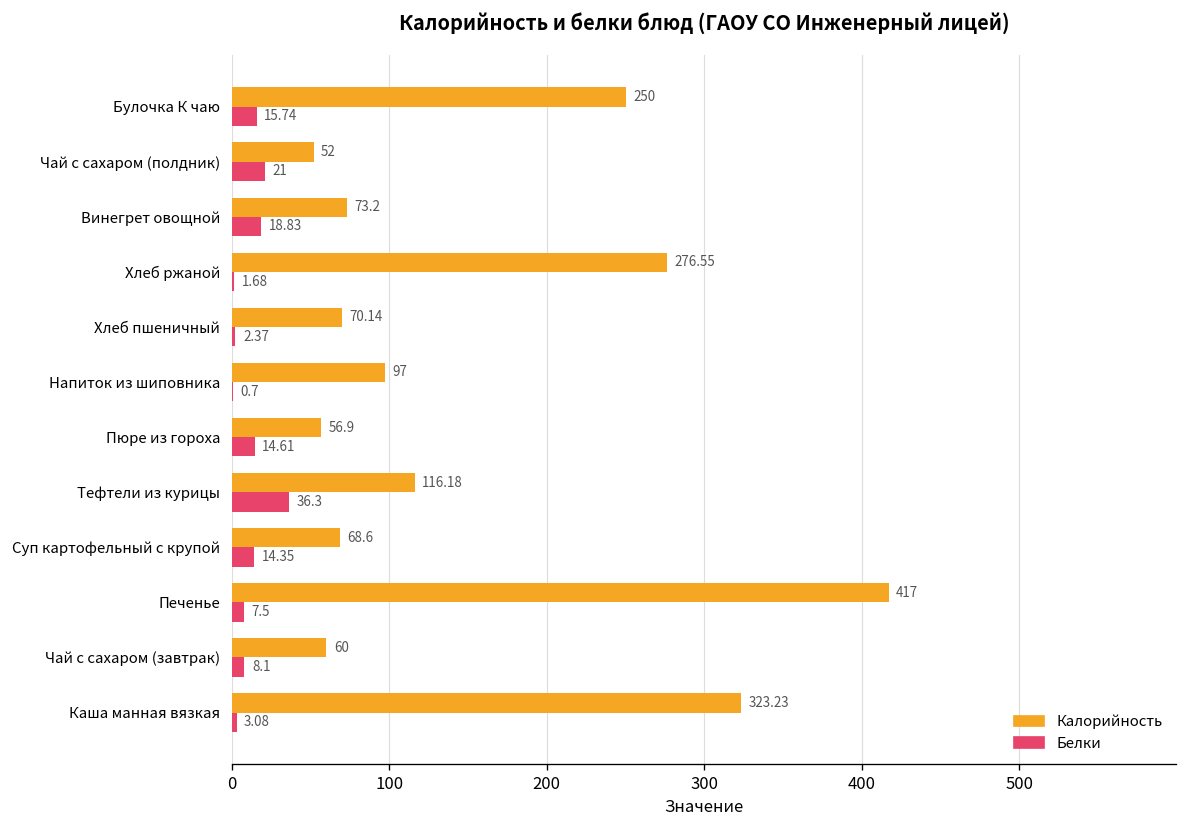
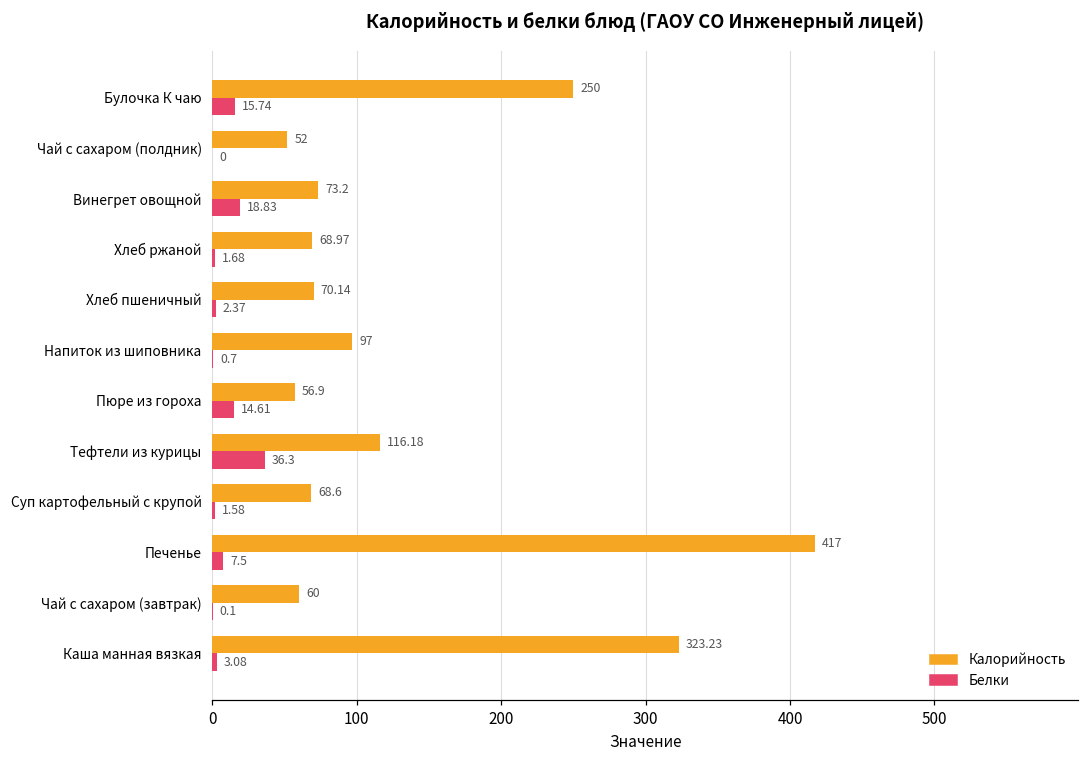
Белки, Чай с сахаром (полдник): 21 -> 0
Калорийность, Хлеб ржаной: 276.55 -> 68.97
Белки, Суп картофельный с крупой: 14.35 -> 1.58
Белки, Чай с сахаром (завтрак): 8.1 -> 0.1
